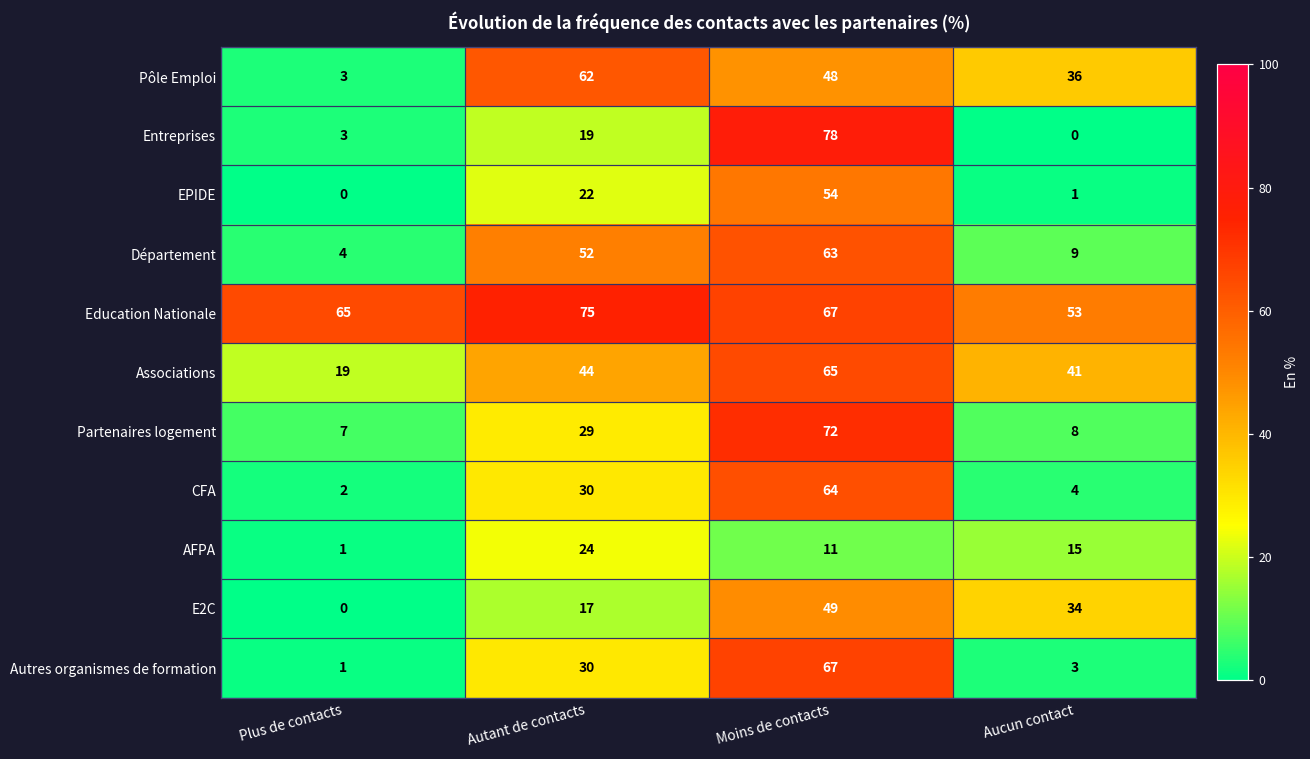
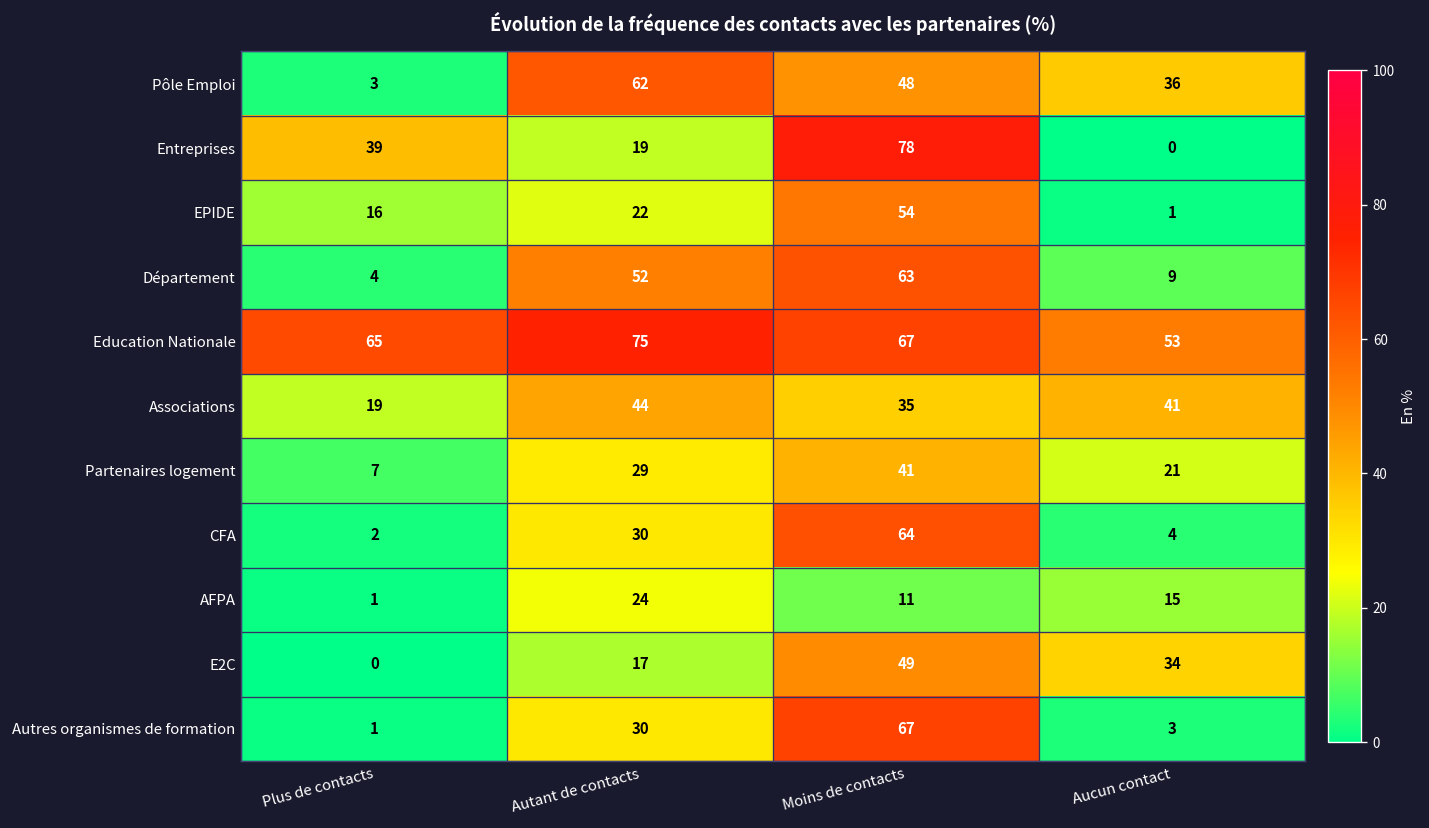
Entreprises, Plus de contacts: 3 -> 39
EPIDE, Plus de contacts: 0 -> 16
Associations, Moins de contacts: 65 -> 35
Partenaires logement, Moins de contacts: 72 -> 41
Partenaires logement, Aucun contact: 8 -> 21
